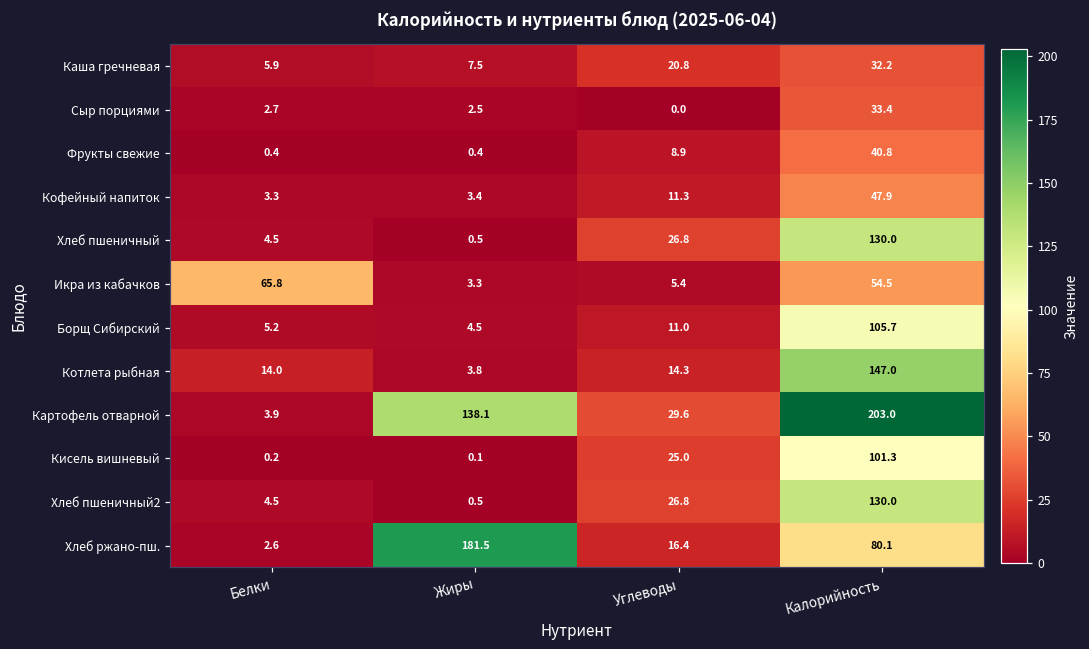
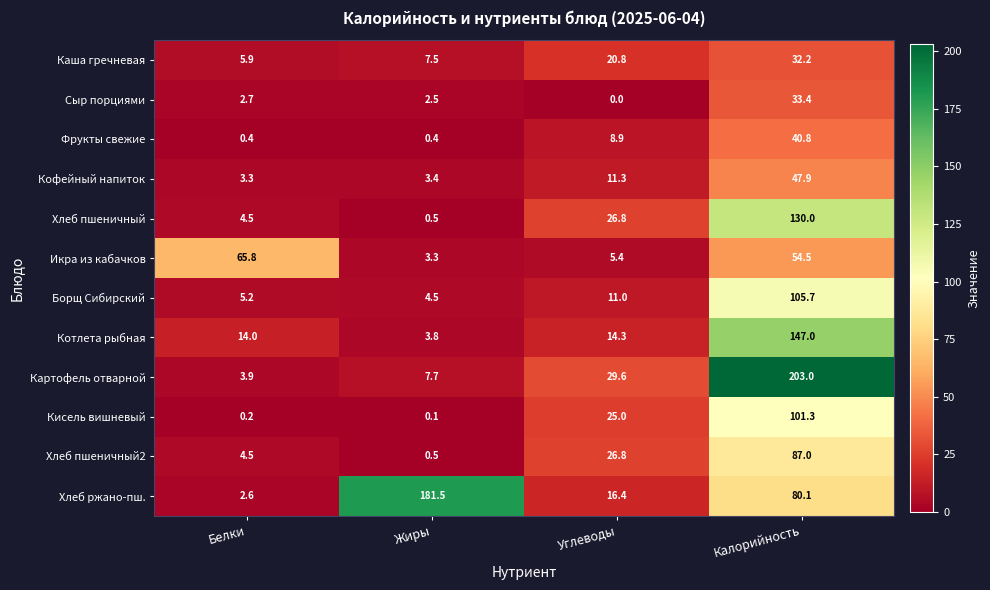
Картофель отварной, Жиры: 138.1 -> 7.7
Хлеб пшеничный2, Калорийность: 130.0 -> 87.0
